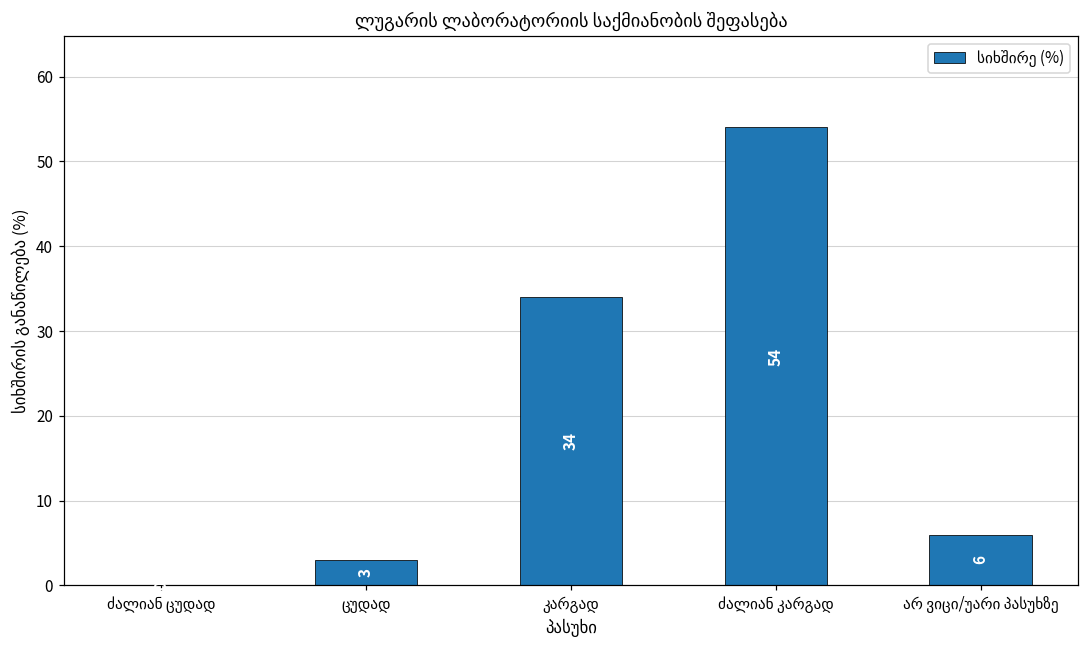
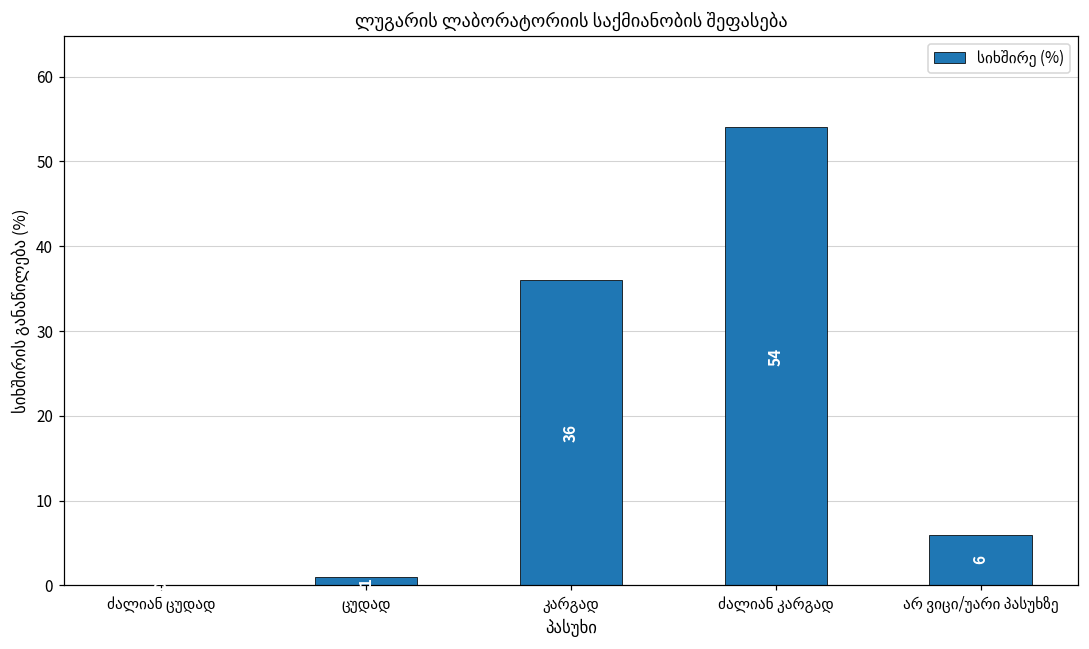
ცუდად: 3 -> 1
კარგად: 34 -> 36
